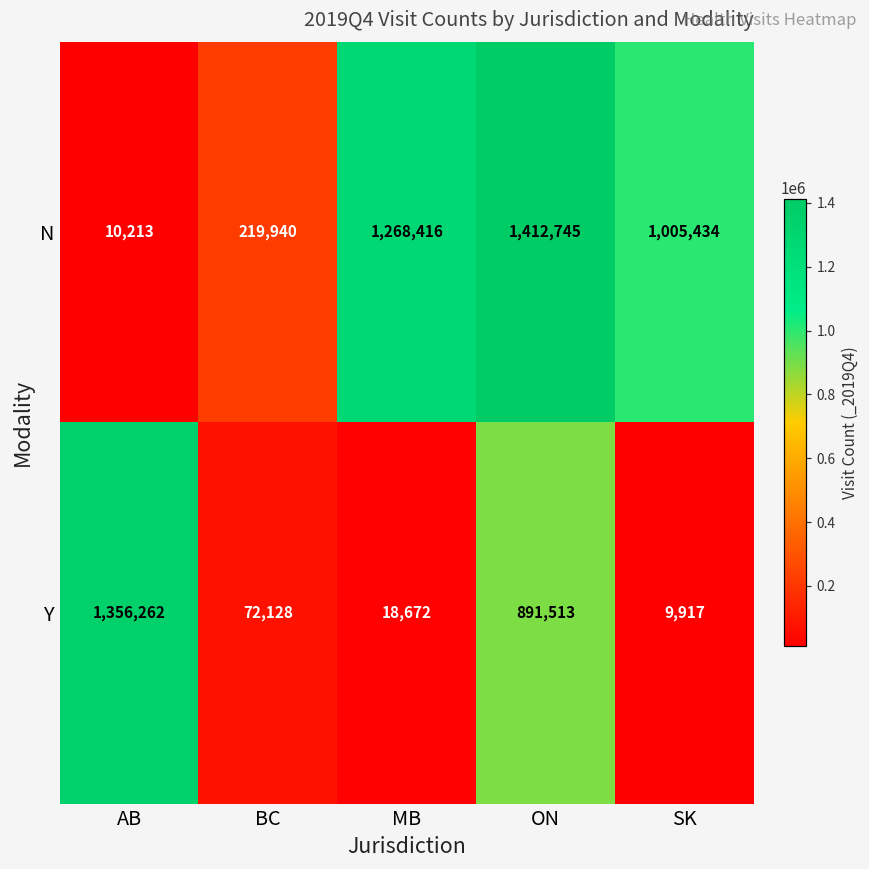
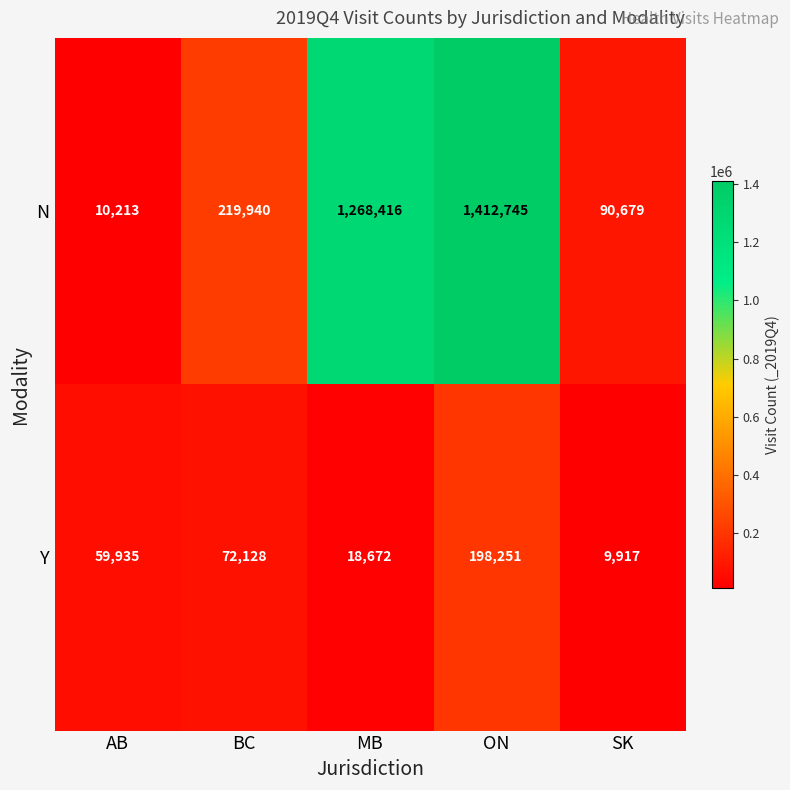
N, SK: 1,005,434 -> 90,679
Y, AB: 1,356,262 -> 59,935
Y, ON: 891,513 -> 198,251
